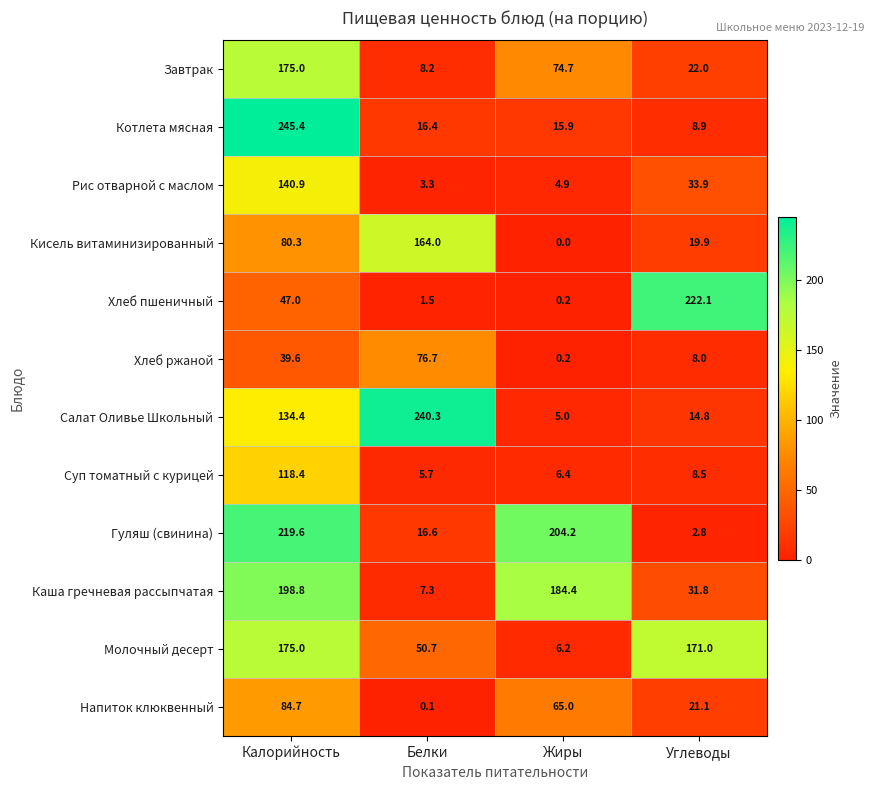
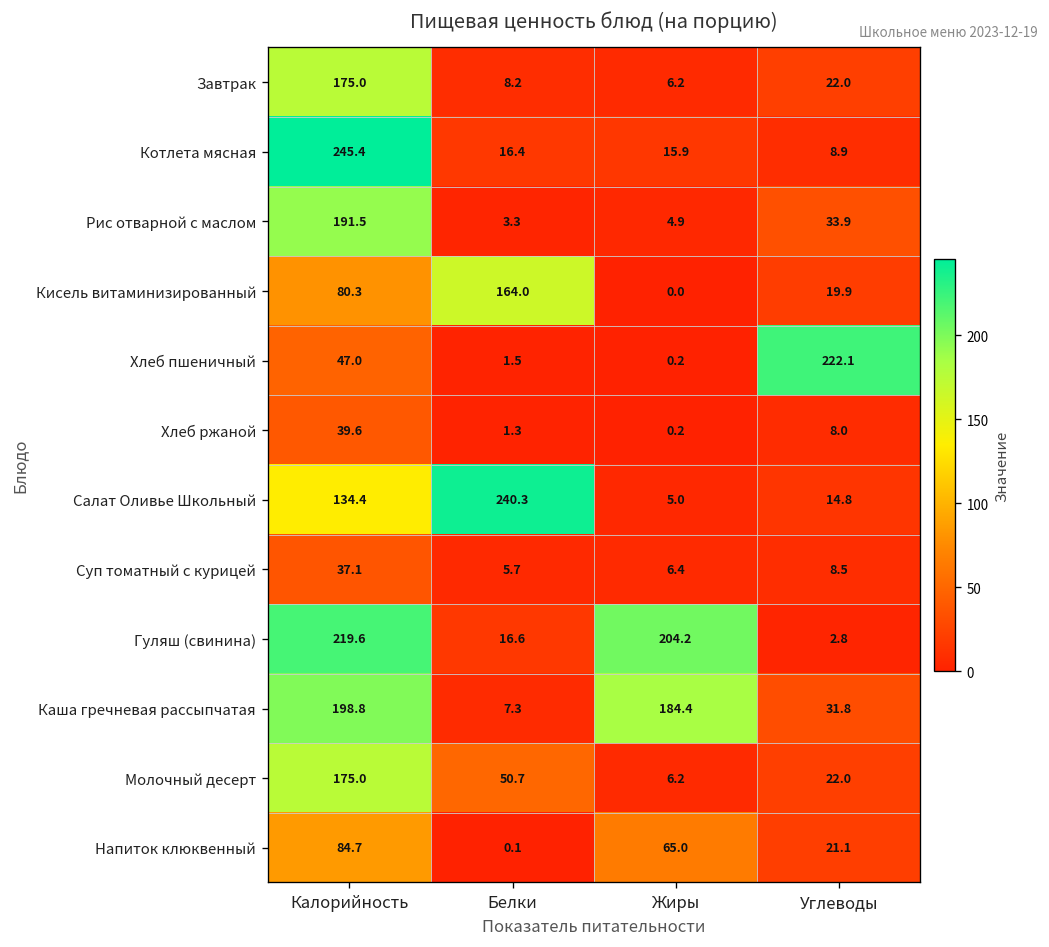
Завтрак, Жиры: 74.7 -> 6.2
Рис отварной с маслом, Калорийность: 140.9 -> 191.5
Хлеб ржаной, Белки: 76.7 -> 1.3
Суп томатный с курицей, Калорийность: 118.4 -> 37.1
Молочный десерт, Углеводы: 171.0 -> 22.0
